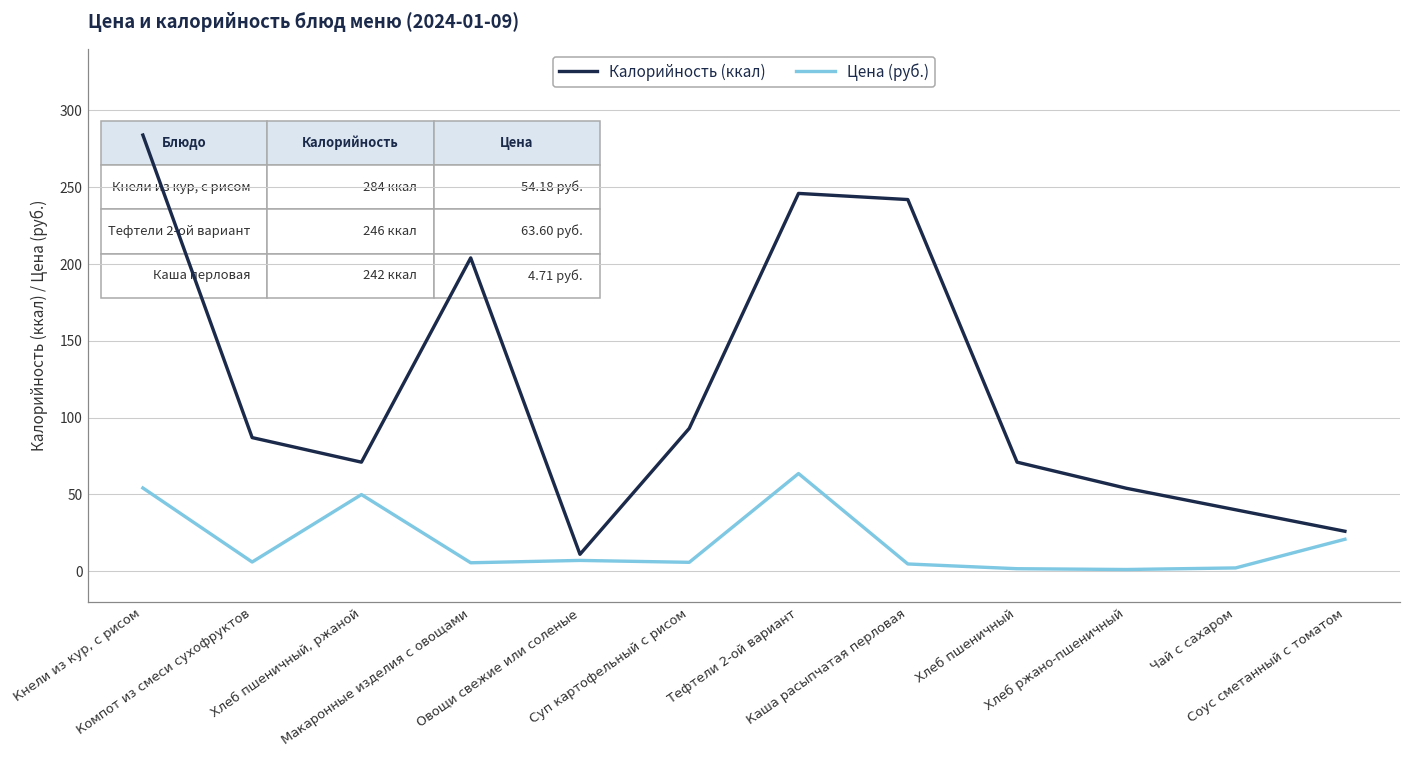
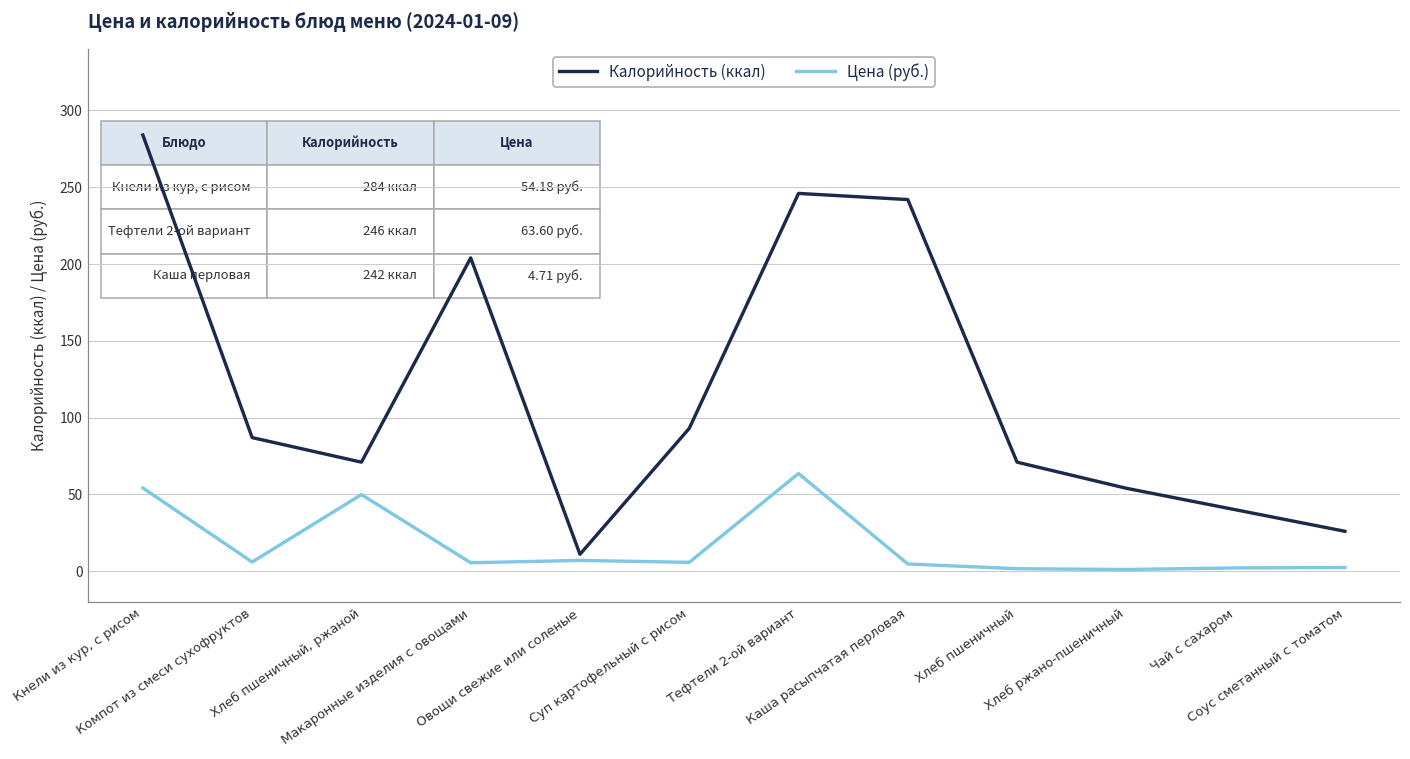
Цена (руб.), Соус сметанный с томатом: 21 -> 2
